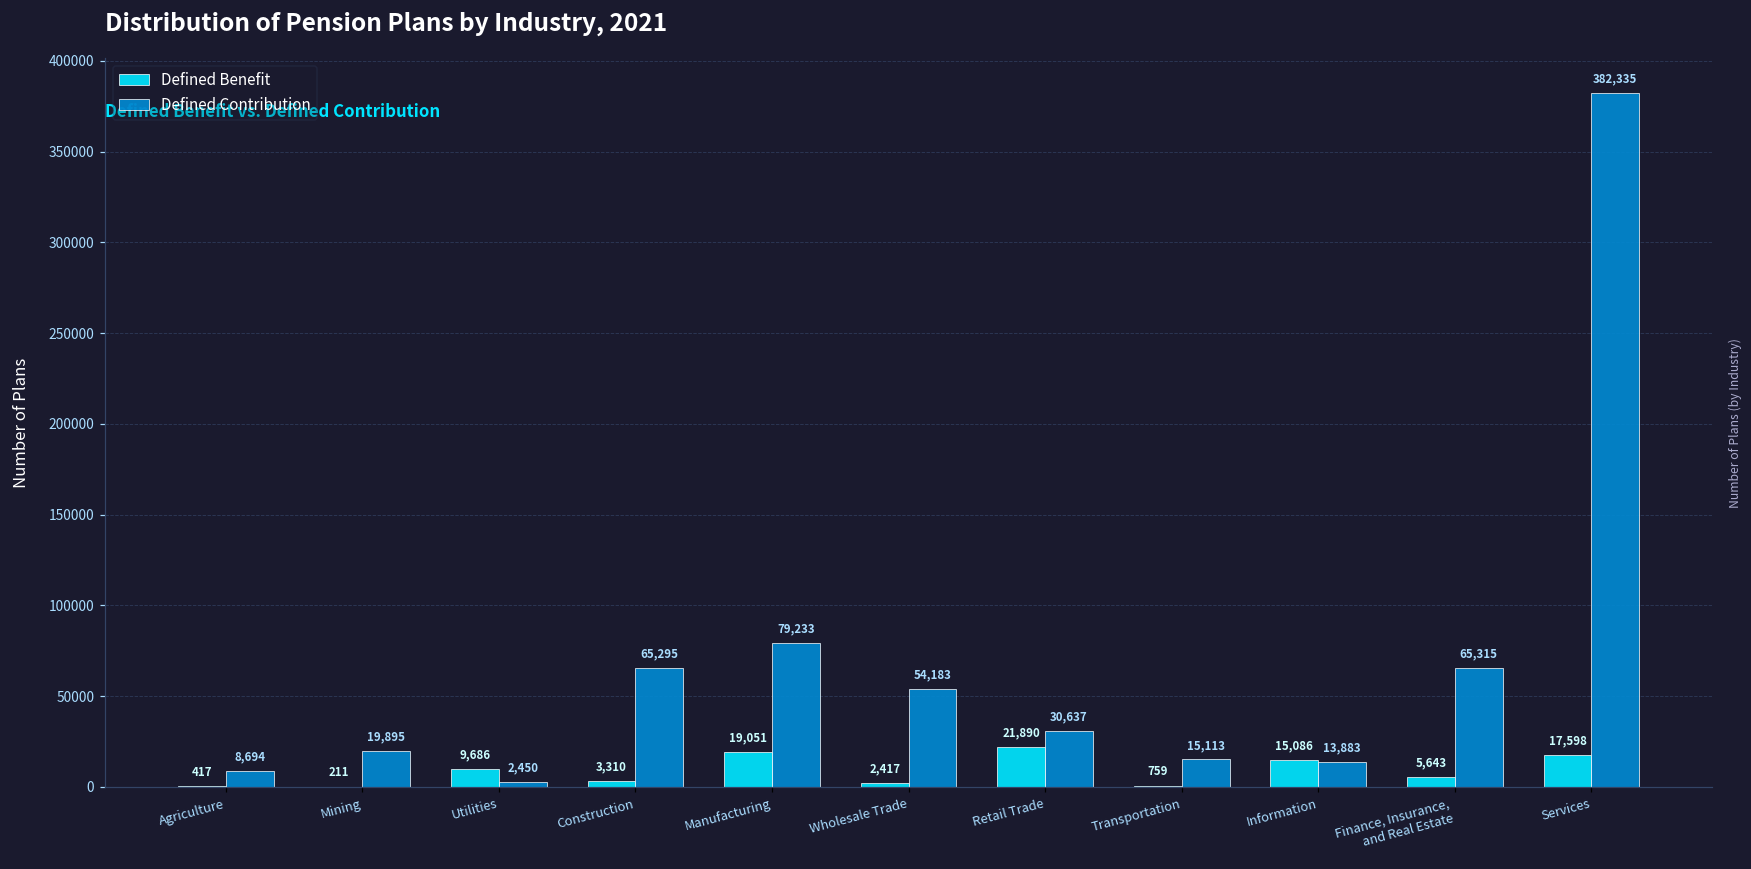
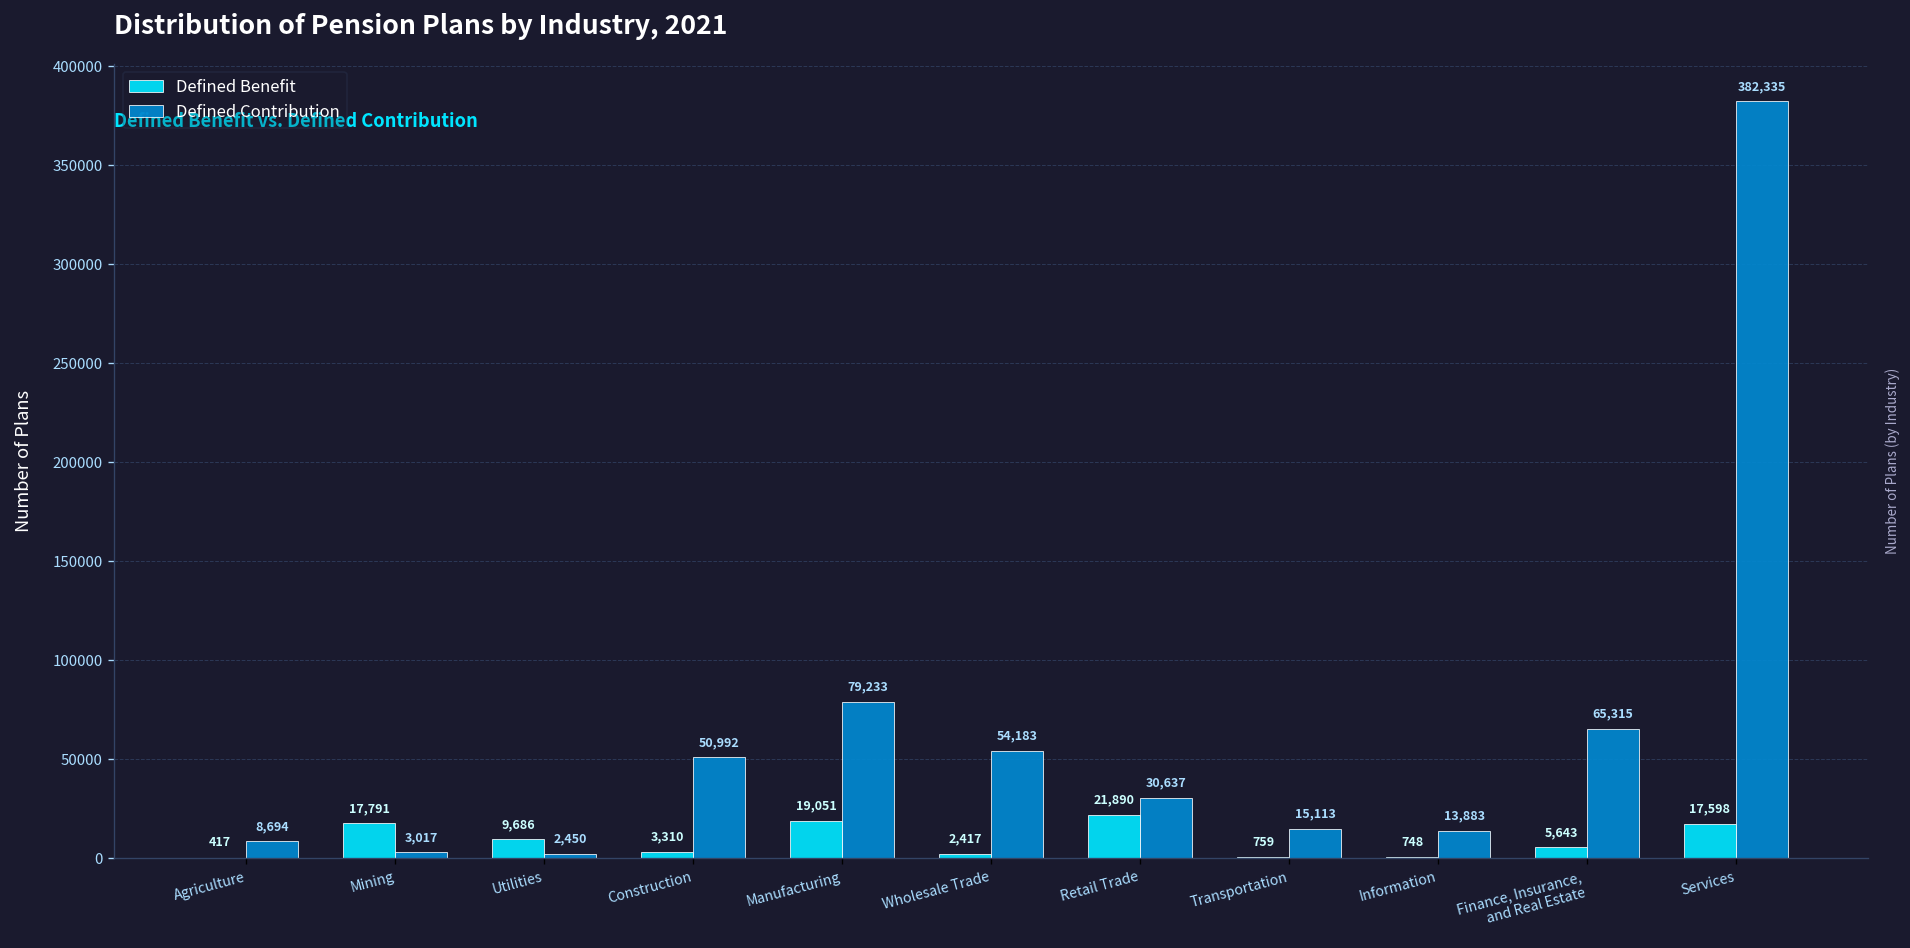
Defined Benefit, Mining: 211 -> 17,791
Defined Contribution, Mining: 19,895 -> 3,017
Defined Contribution, Construction: 65,295 -> 50,992
Defined Benefit, Information: 15,086 -> 748
